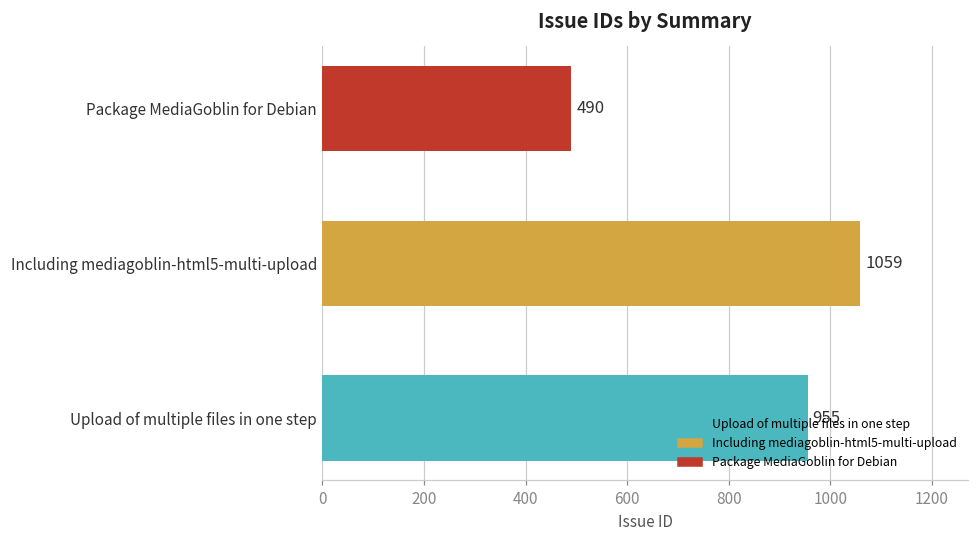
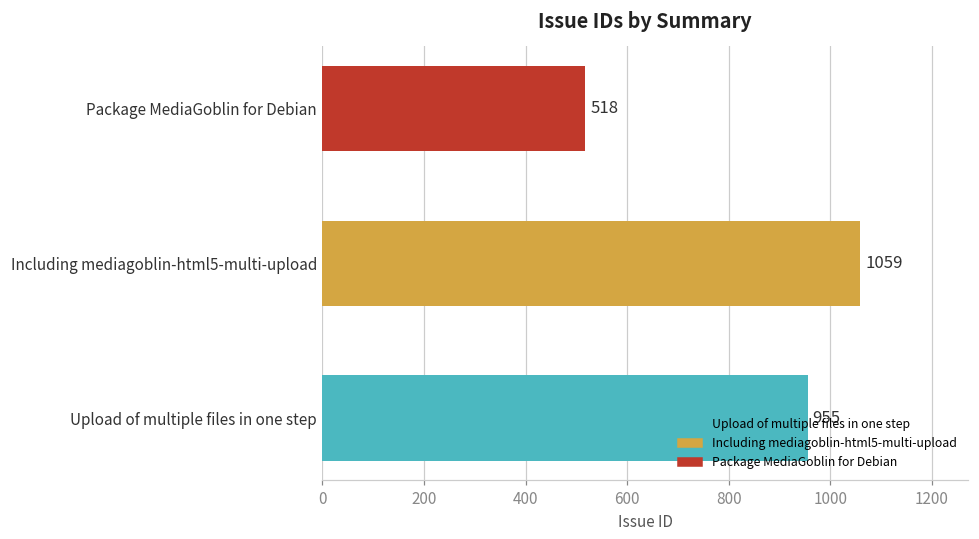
Package MediaGoblin for Debian: 490 -> 518
